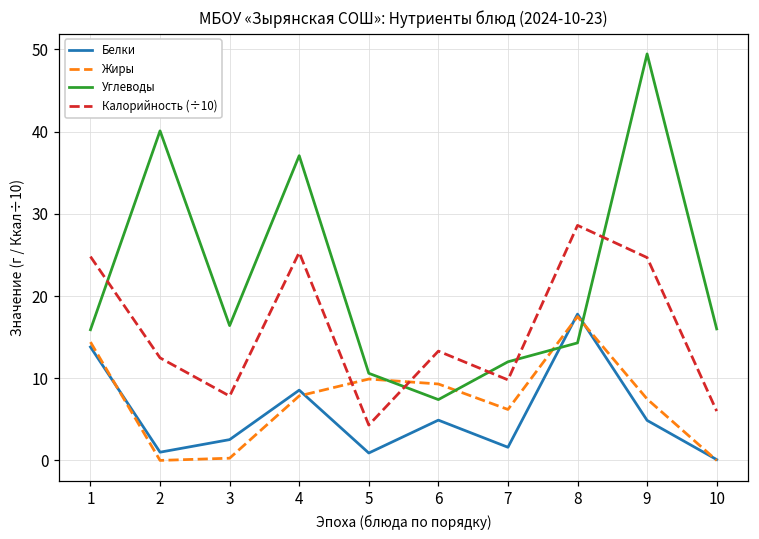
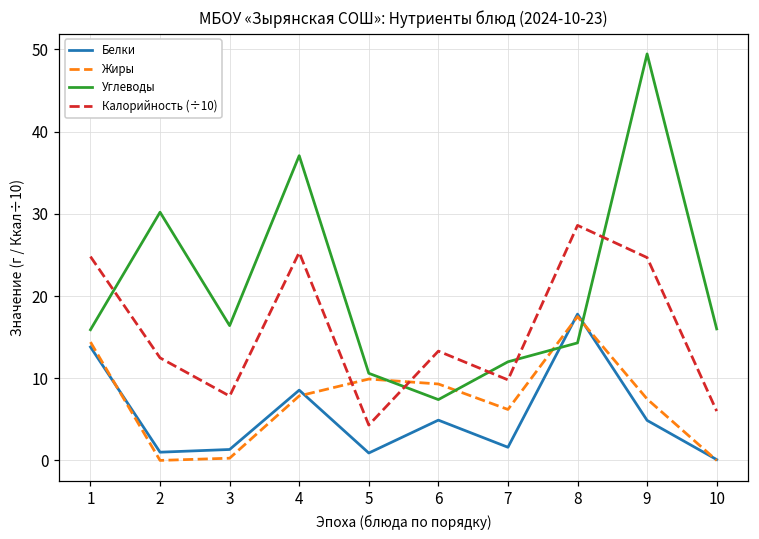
Углеводы, 2: 40 -> 30
Белки, 3: 3 -> 1
